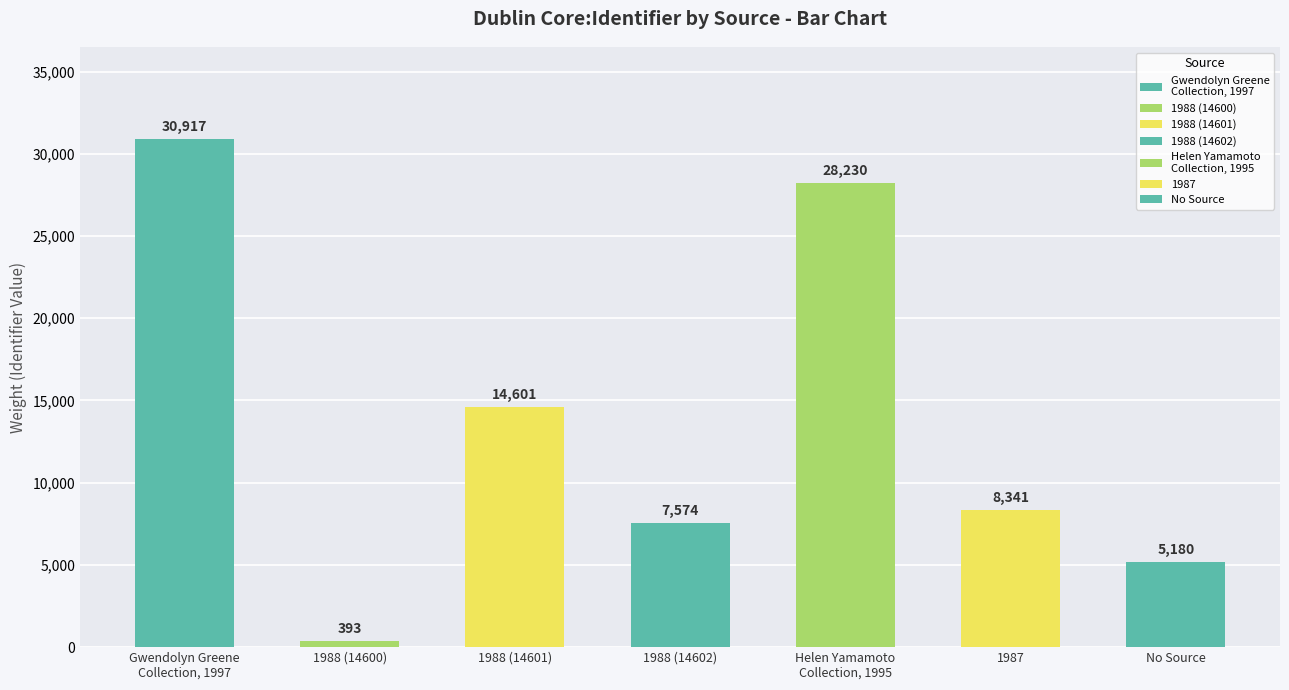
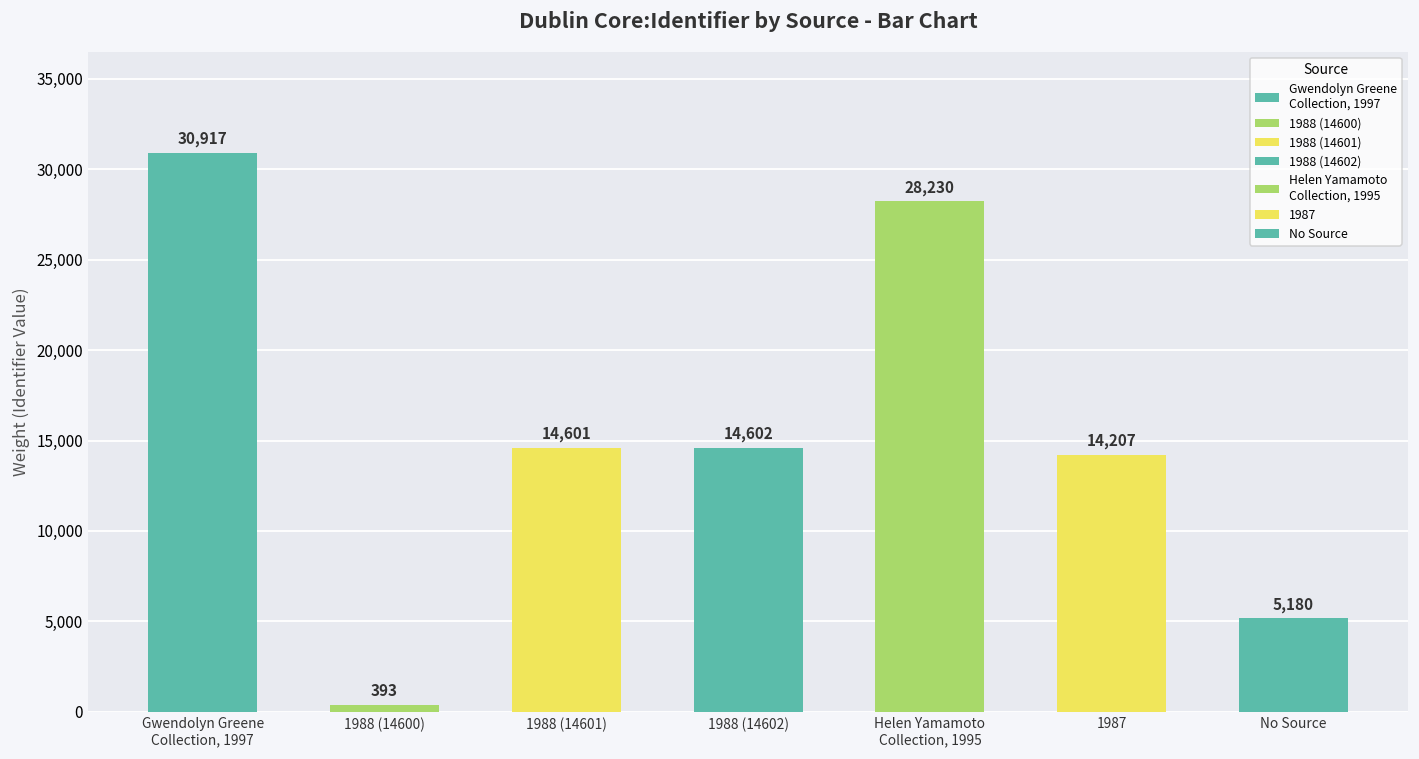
1988 (14602): 7,574 -> 14,602
1987: 8,341 -> 14,207
